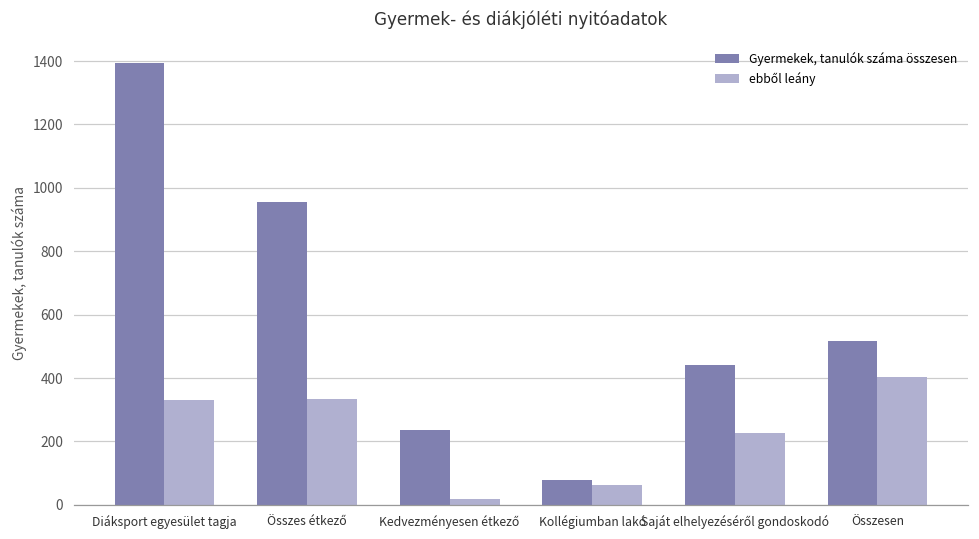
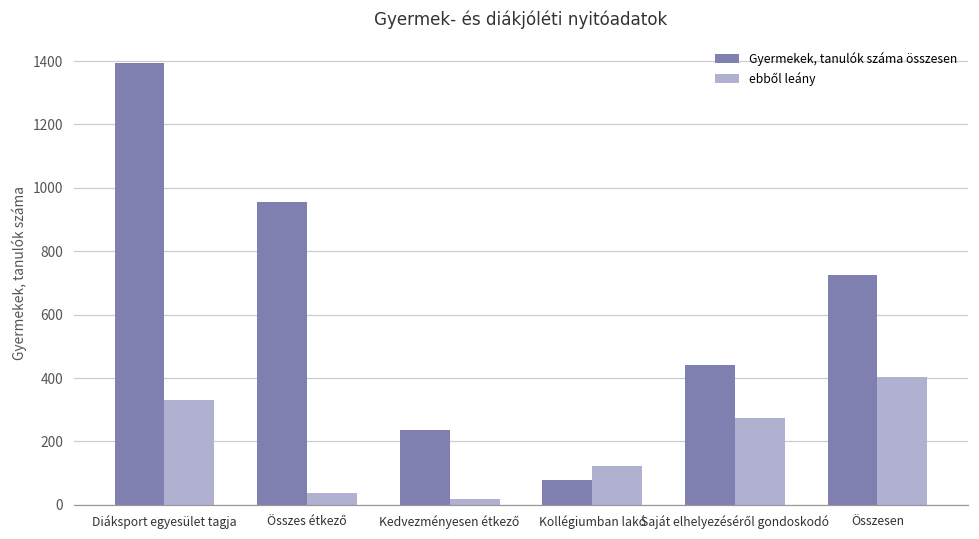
ebből leány, Összes étkező: 340 -> 40
ebből leány, Kollégiumban lakó: 60 -> 120
ebből leány, Saját elhelyezéséről gondoskodó: 230 -> 270
Gyermekek, tanulók száma összesen, Összesen: 520 -> 730
